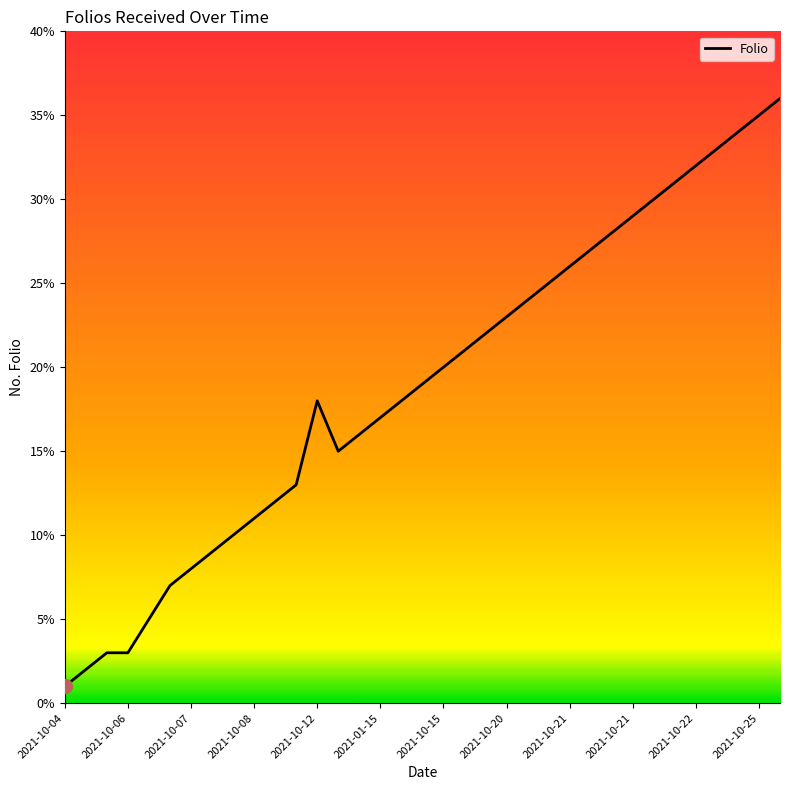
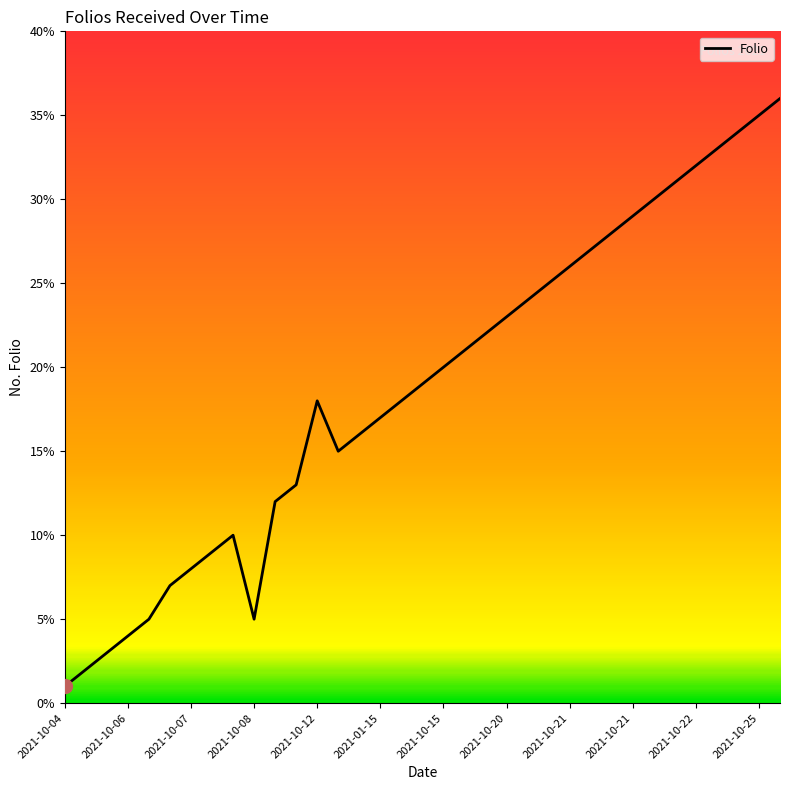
Folio, 2021-10-06: 3% -> 4%
Folio, 2021-10-08: 11% -> 5%
